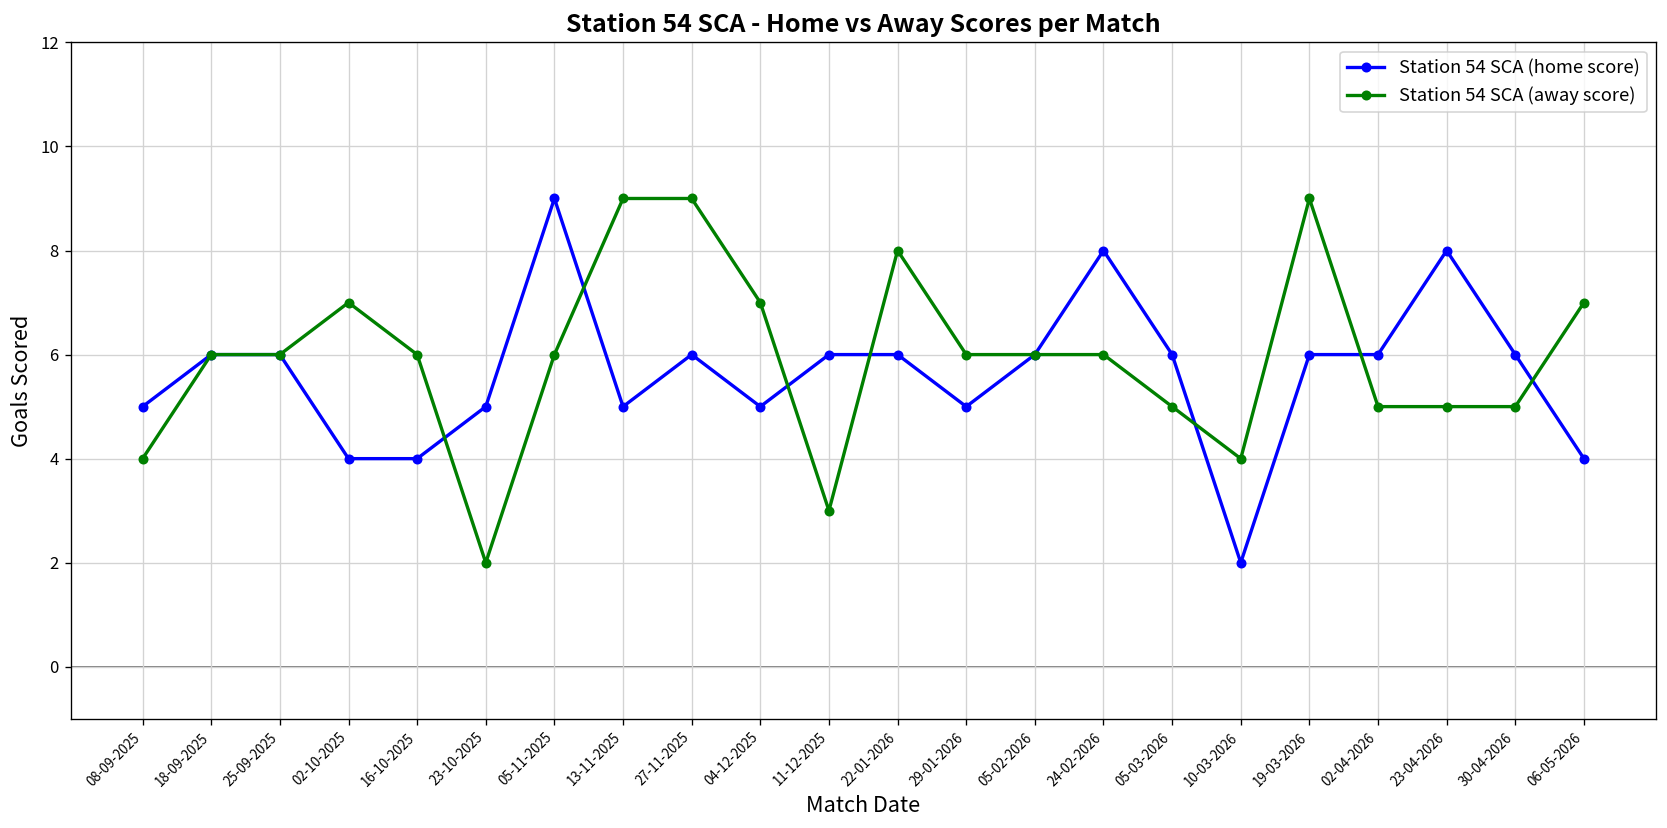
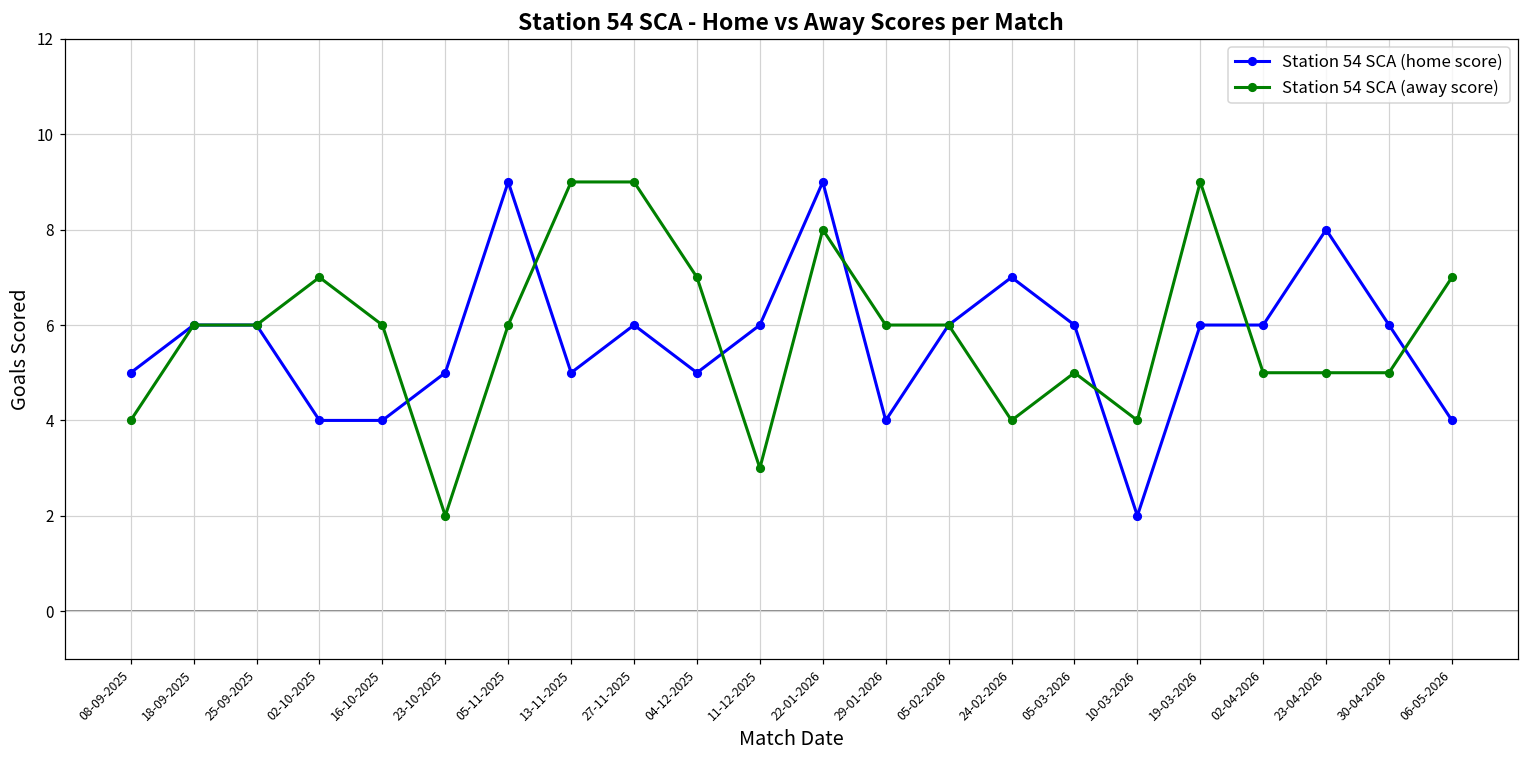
Station 54 SCA (home score), 22-01-2026: 6 -> 9
Station 54 SCA (home score), 29-01-2026: 5 -> 4
Station 54 SCA (home score), 24-02-2026: 8 -> 7
Station 54 SCA (away score), 24-02-2026: 6 -> 4
